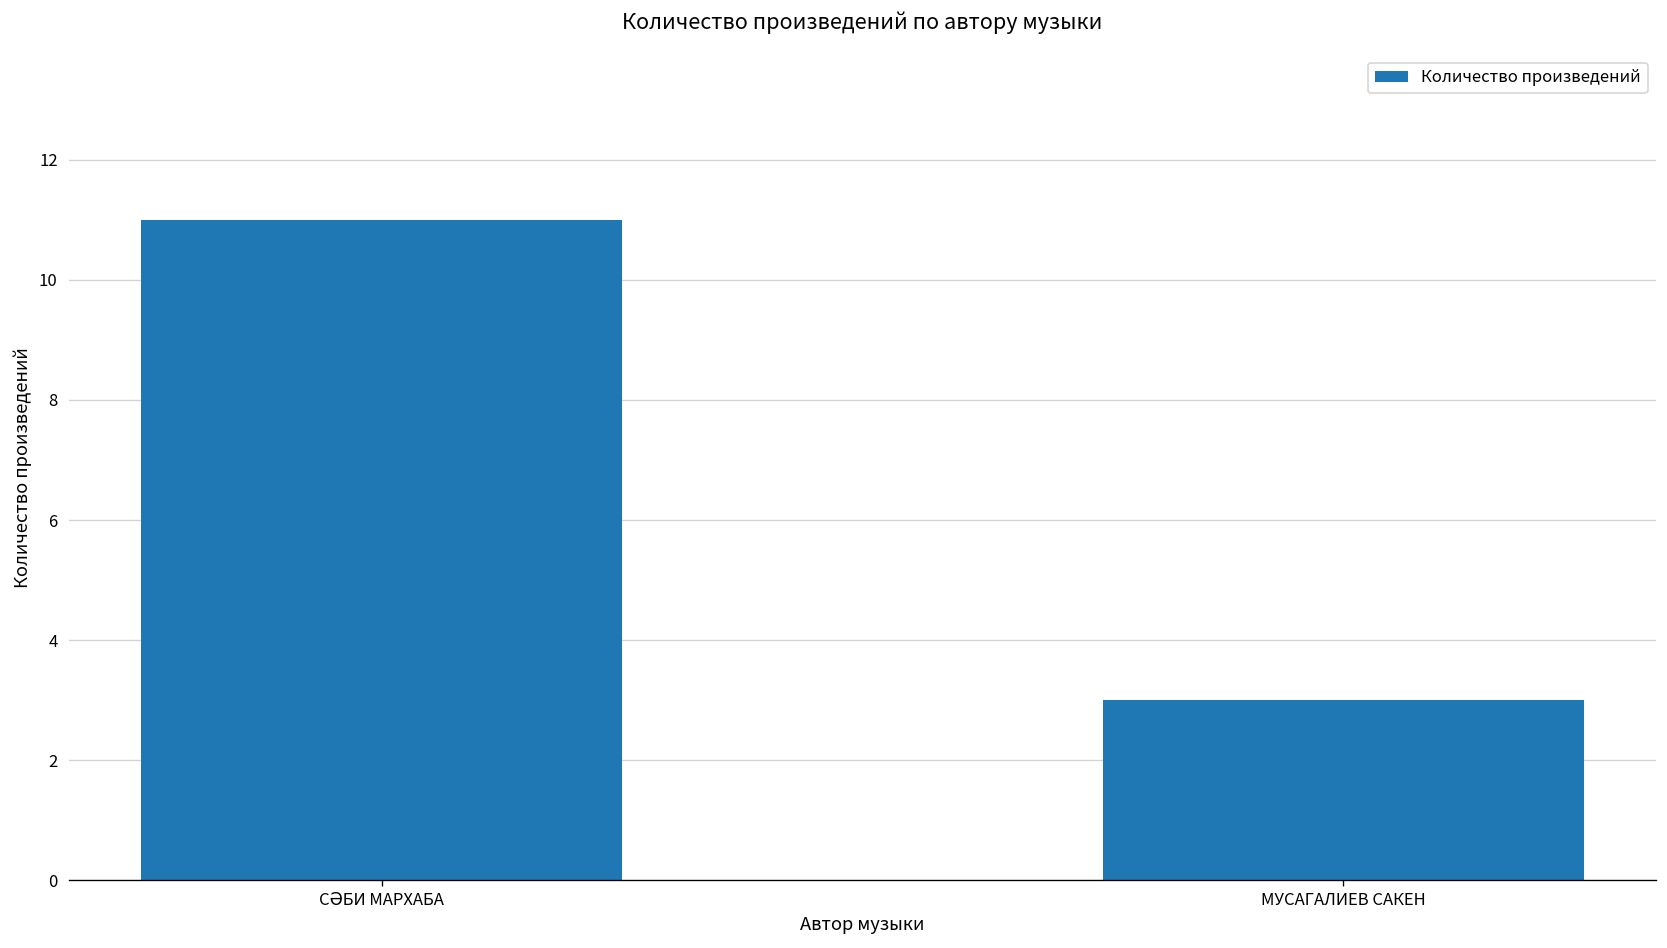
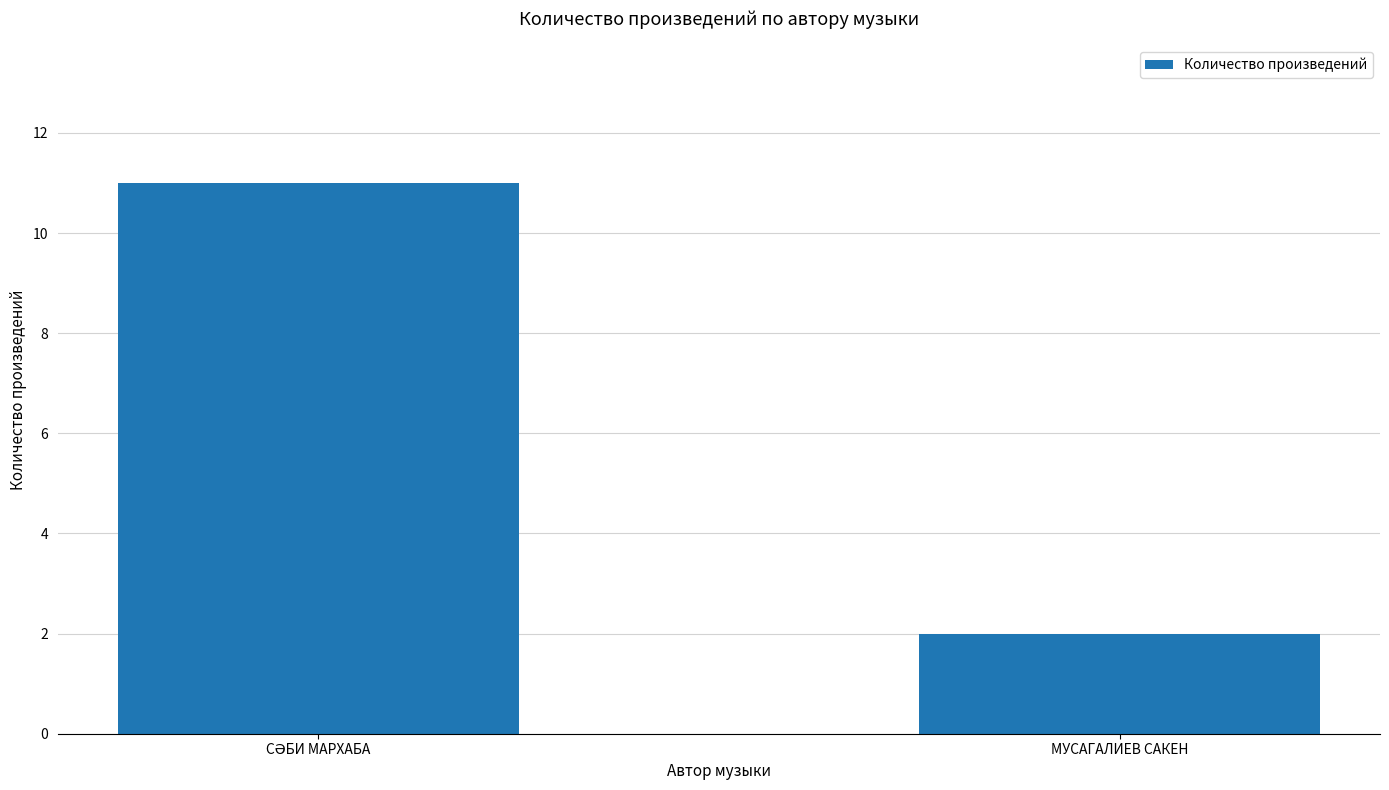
МУСАГАЛИЕВ САКЕН: 3 -> 2
